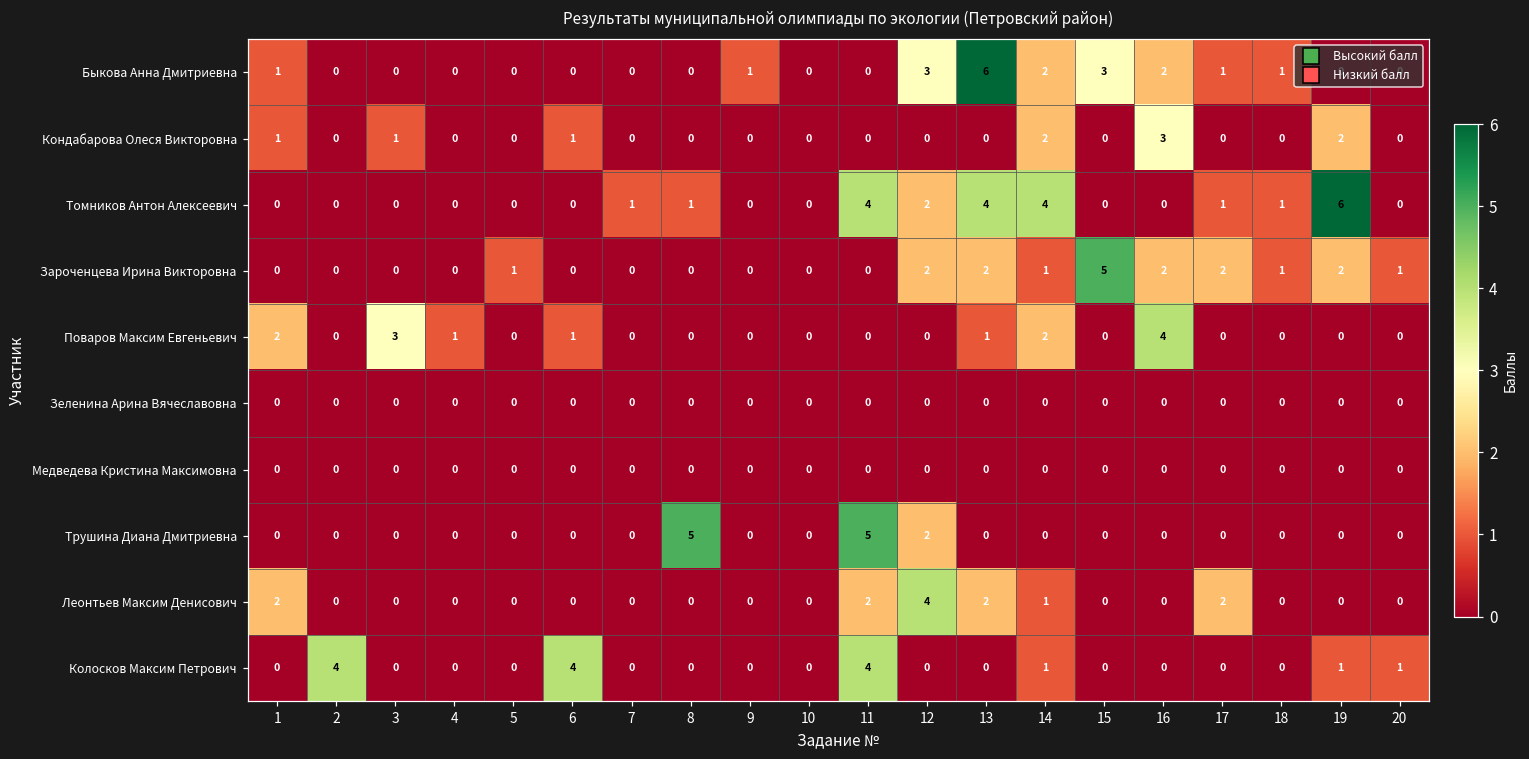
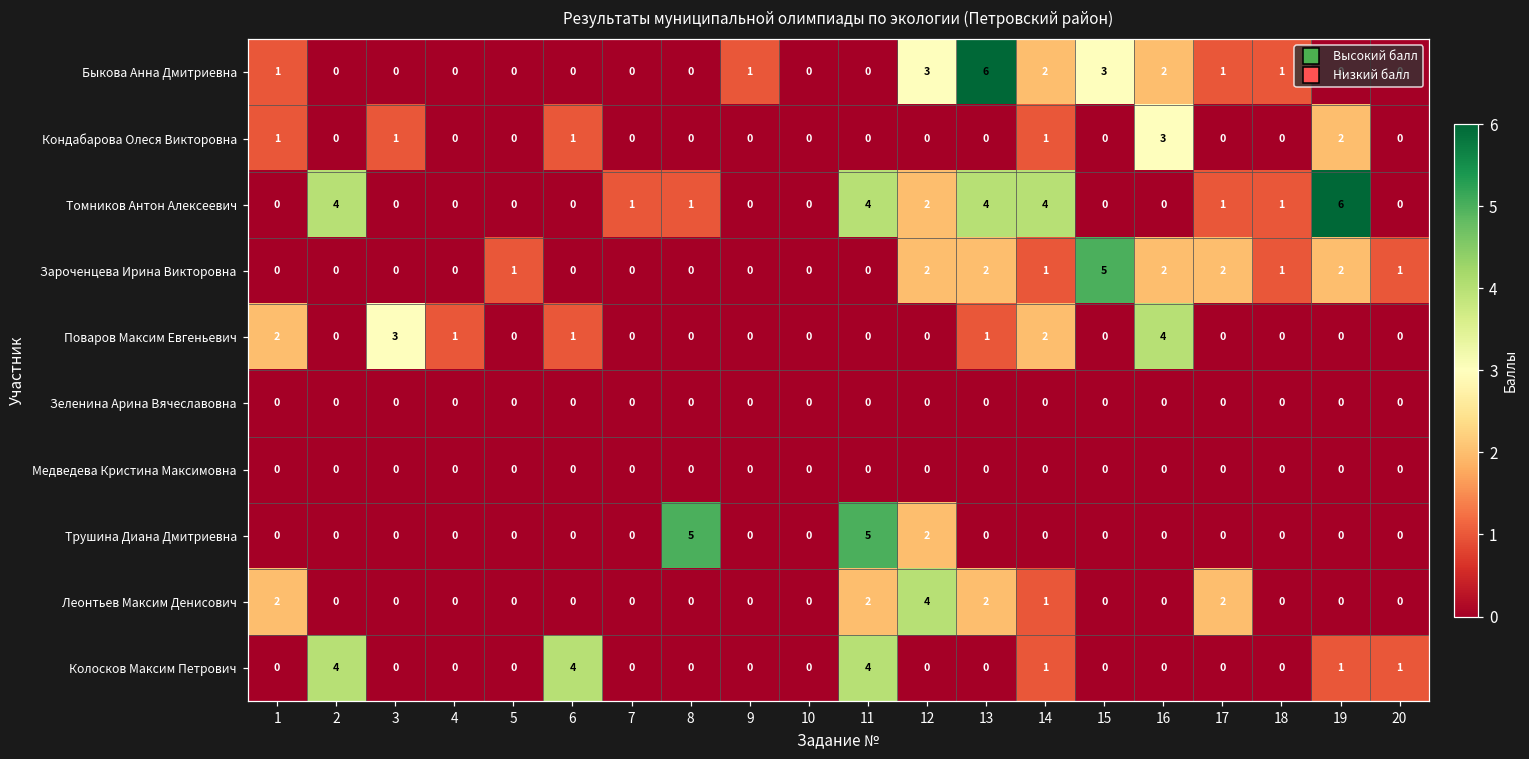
Кондабарова Олеся Викторовна, 14: 2 -> 1
Томников Антон Алексеевич, 2: 0 -> 4
